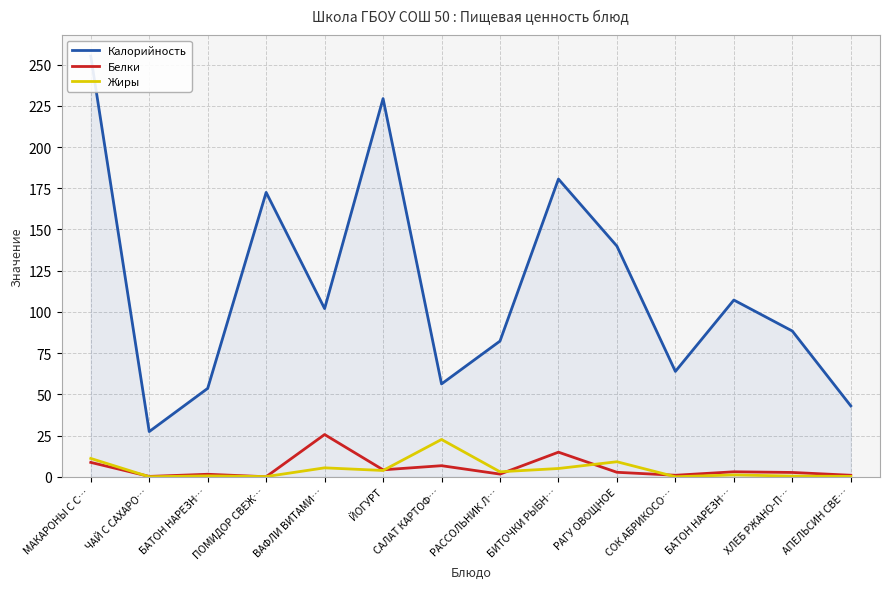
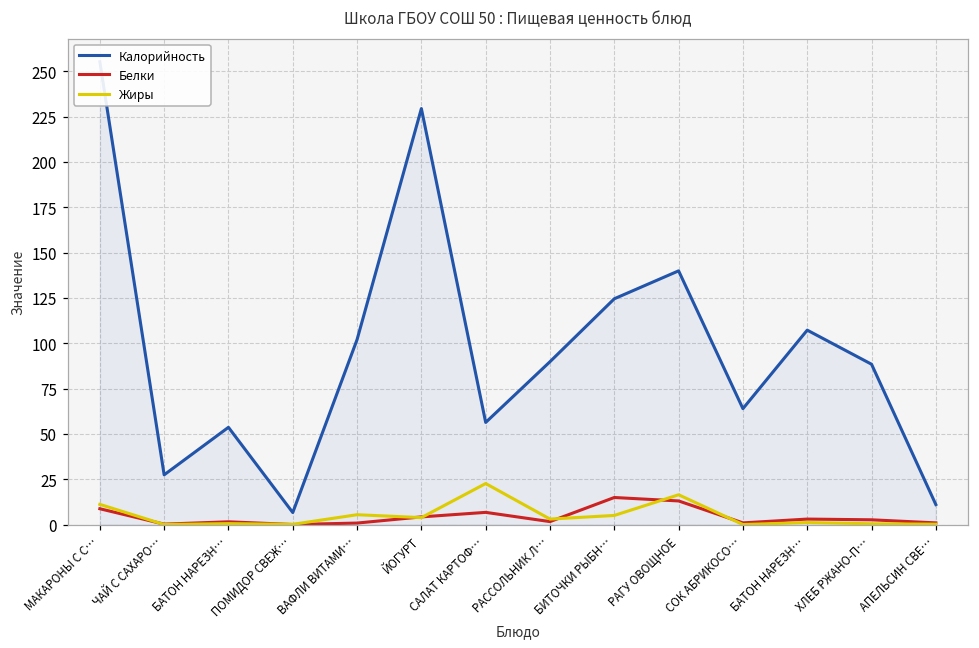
Калорийность, ПОМИДОР СВЕЖ…: 173 -> 7
Белки, ВАФЛИ ВИТАМИ…: 26 -> 1
Калорийность, РАССОЛЬНИК Л…: 82 -> 90
Калорийность, БИТОЧКИ РЫБН…: 181 -> 125
Белки, РАГУ ОВОЩНОЕ: 3 -> 13
Жиры, РАГУ ОВОЩНОЕ: 9 -> 16
Калорийность, АПЕЛЬСИН СВЕ…: 43 -> 11
